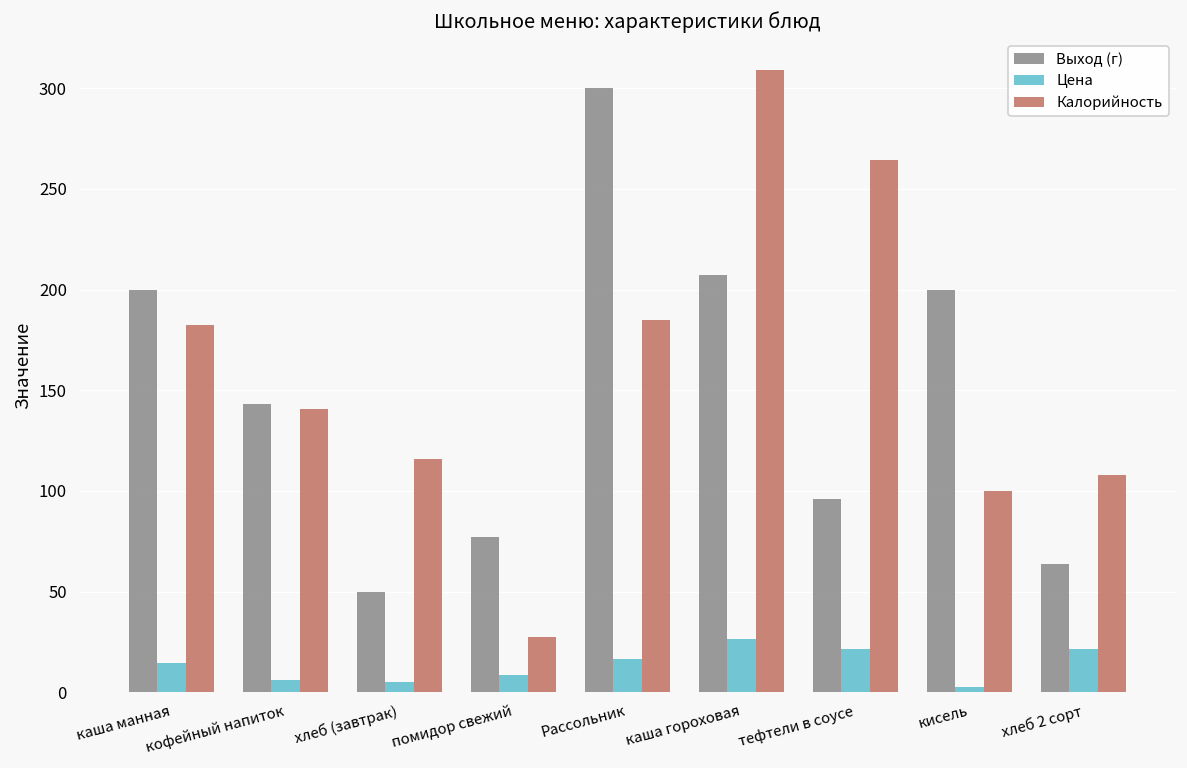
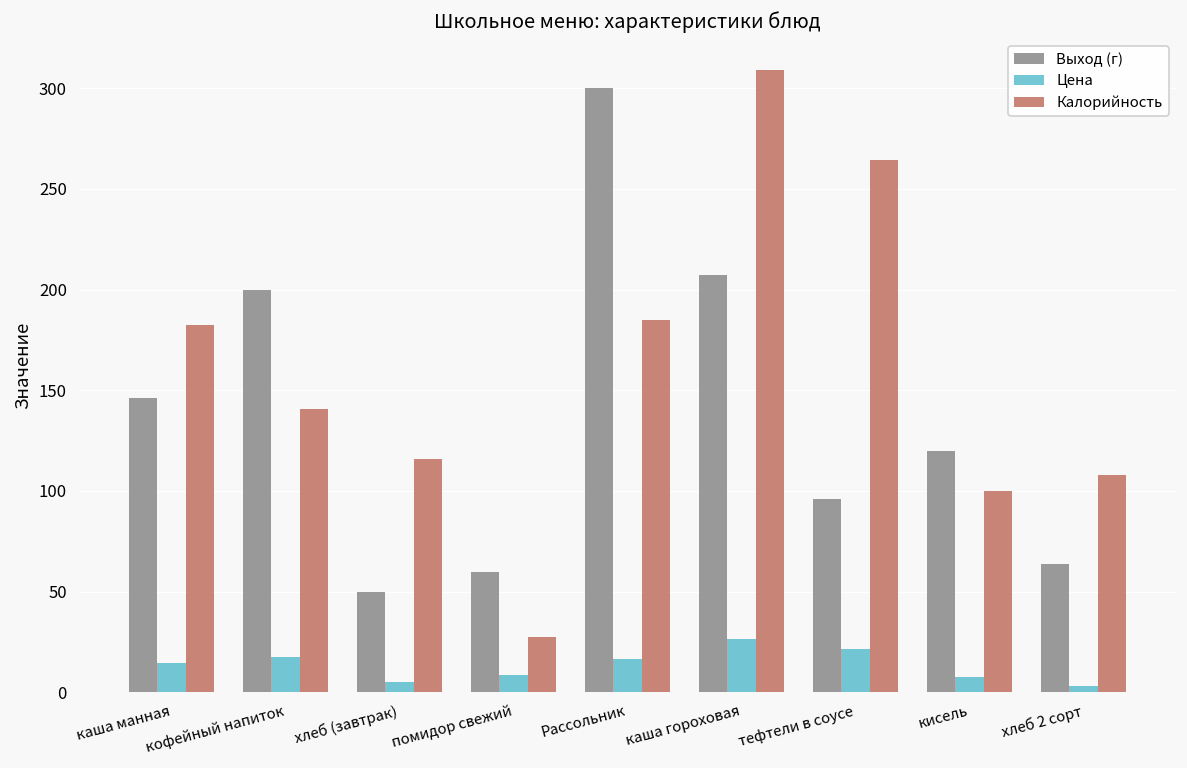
Выход (г), каша манная: 200 -> 146
Выход (г), кофейный напиток: 143 -> 200
Цена, кофейный напиток: 6 -> 18
Выход (г), помидор свежий: 77 -> 60
Выход (г), кисель: 200 -> 120
Цена, кисель: 3 -> 8
Цена, хлеб 2 сорт: 22 -> 3
